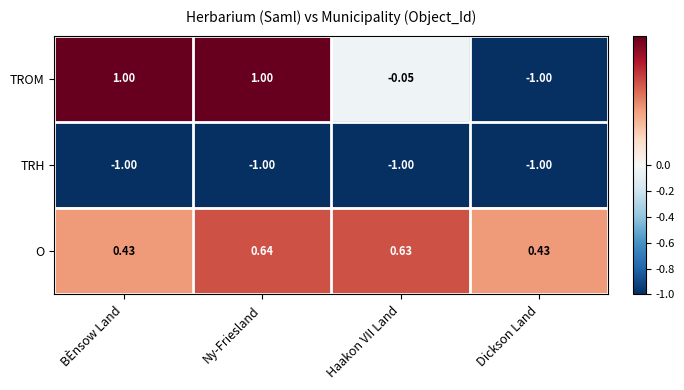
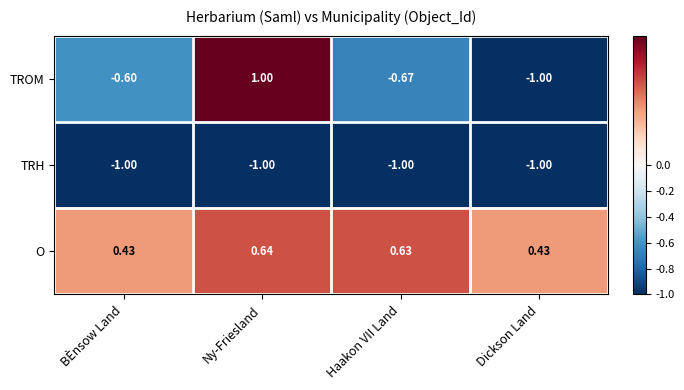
TROM, BÈnsow Land: 1.00 -> -0.60
TROM, Haakon VII Land: -0.05 -> -0.67
